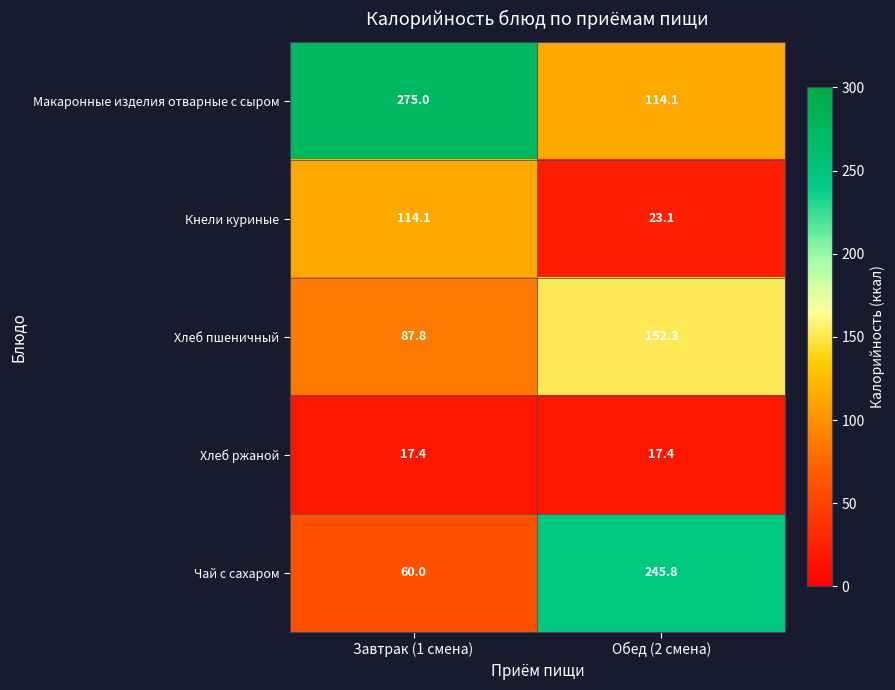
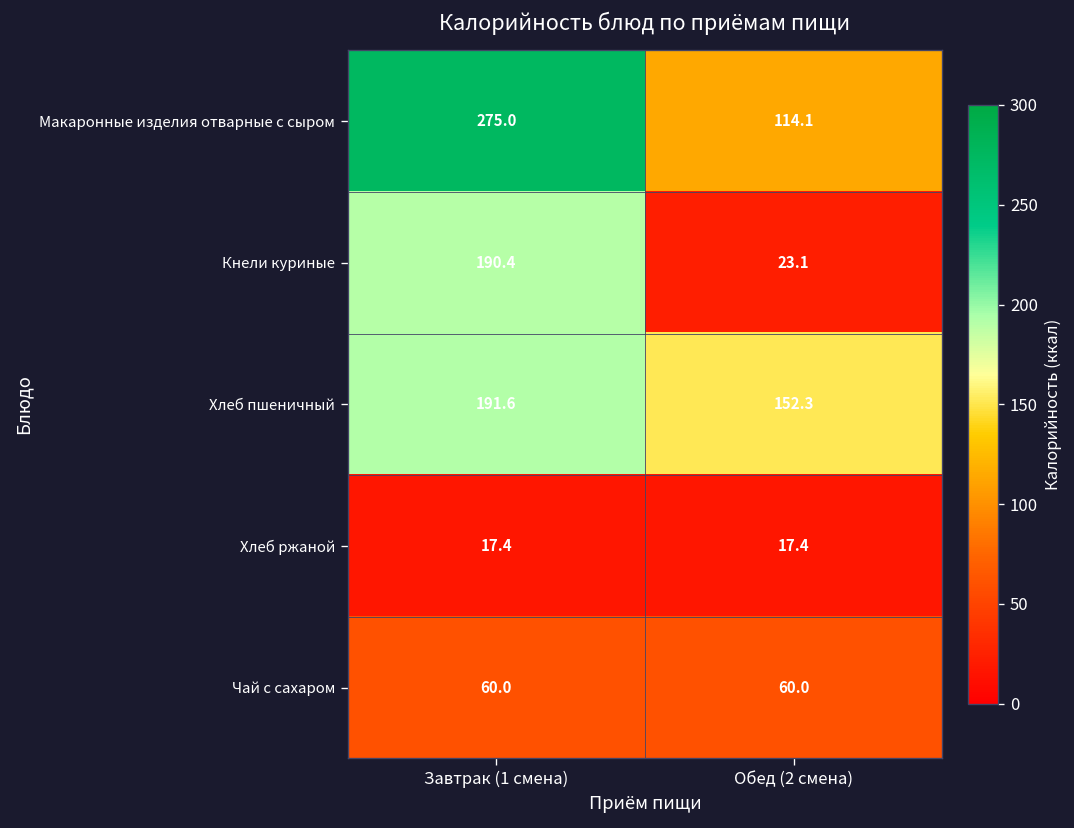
Кнели куриные, Завтрак (1 смена): 114.1 -> 190.4
Хлеб пшеничный, Завтрак (1 смена): 87.8 -> 191.6
Чай с сахаром, Обед (2 смена): 245.8 -> 60.0
